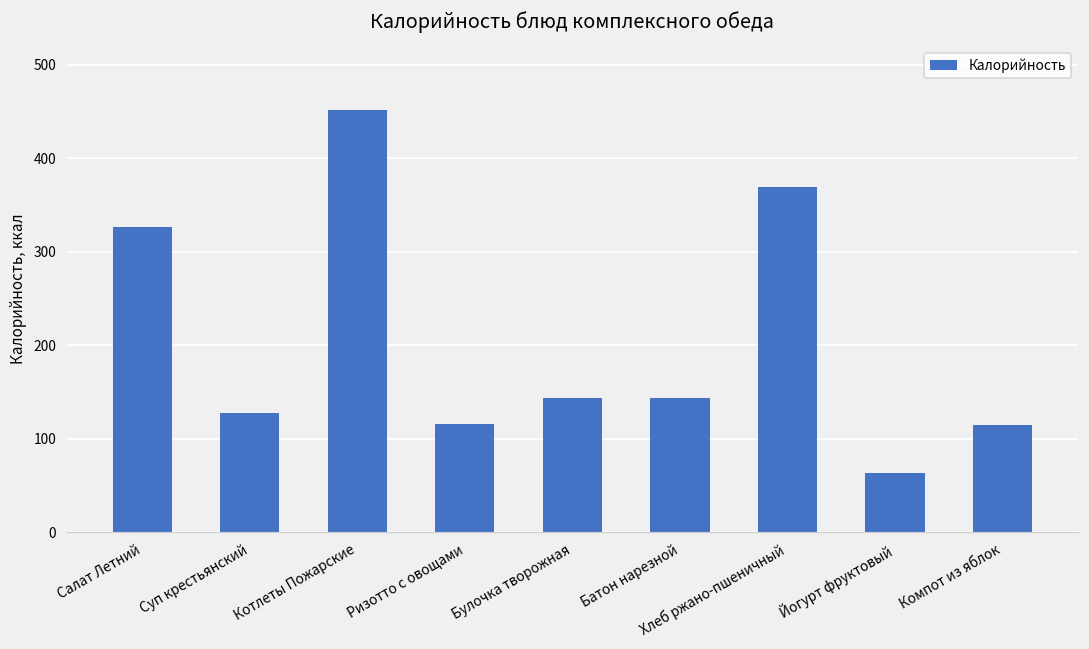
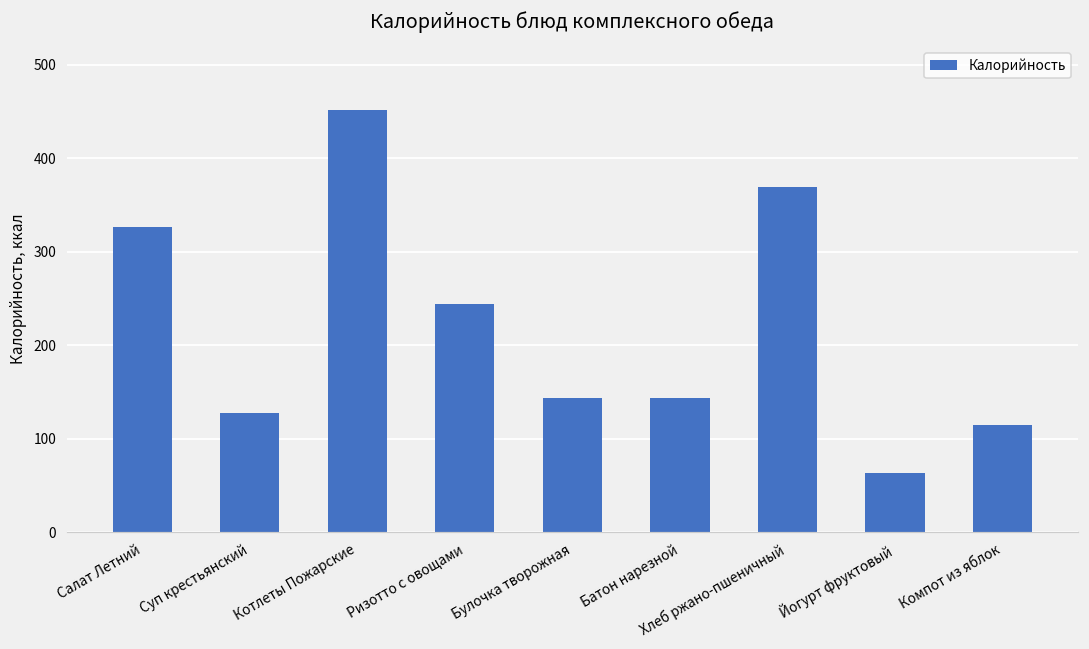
Ризотто с овощами: 120 -> 240
